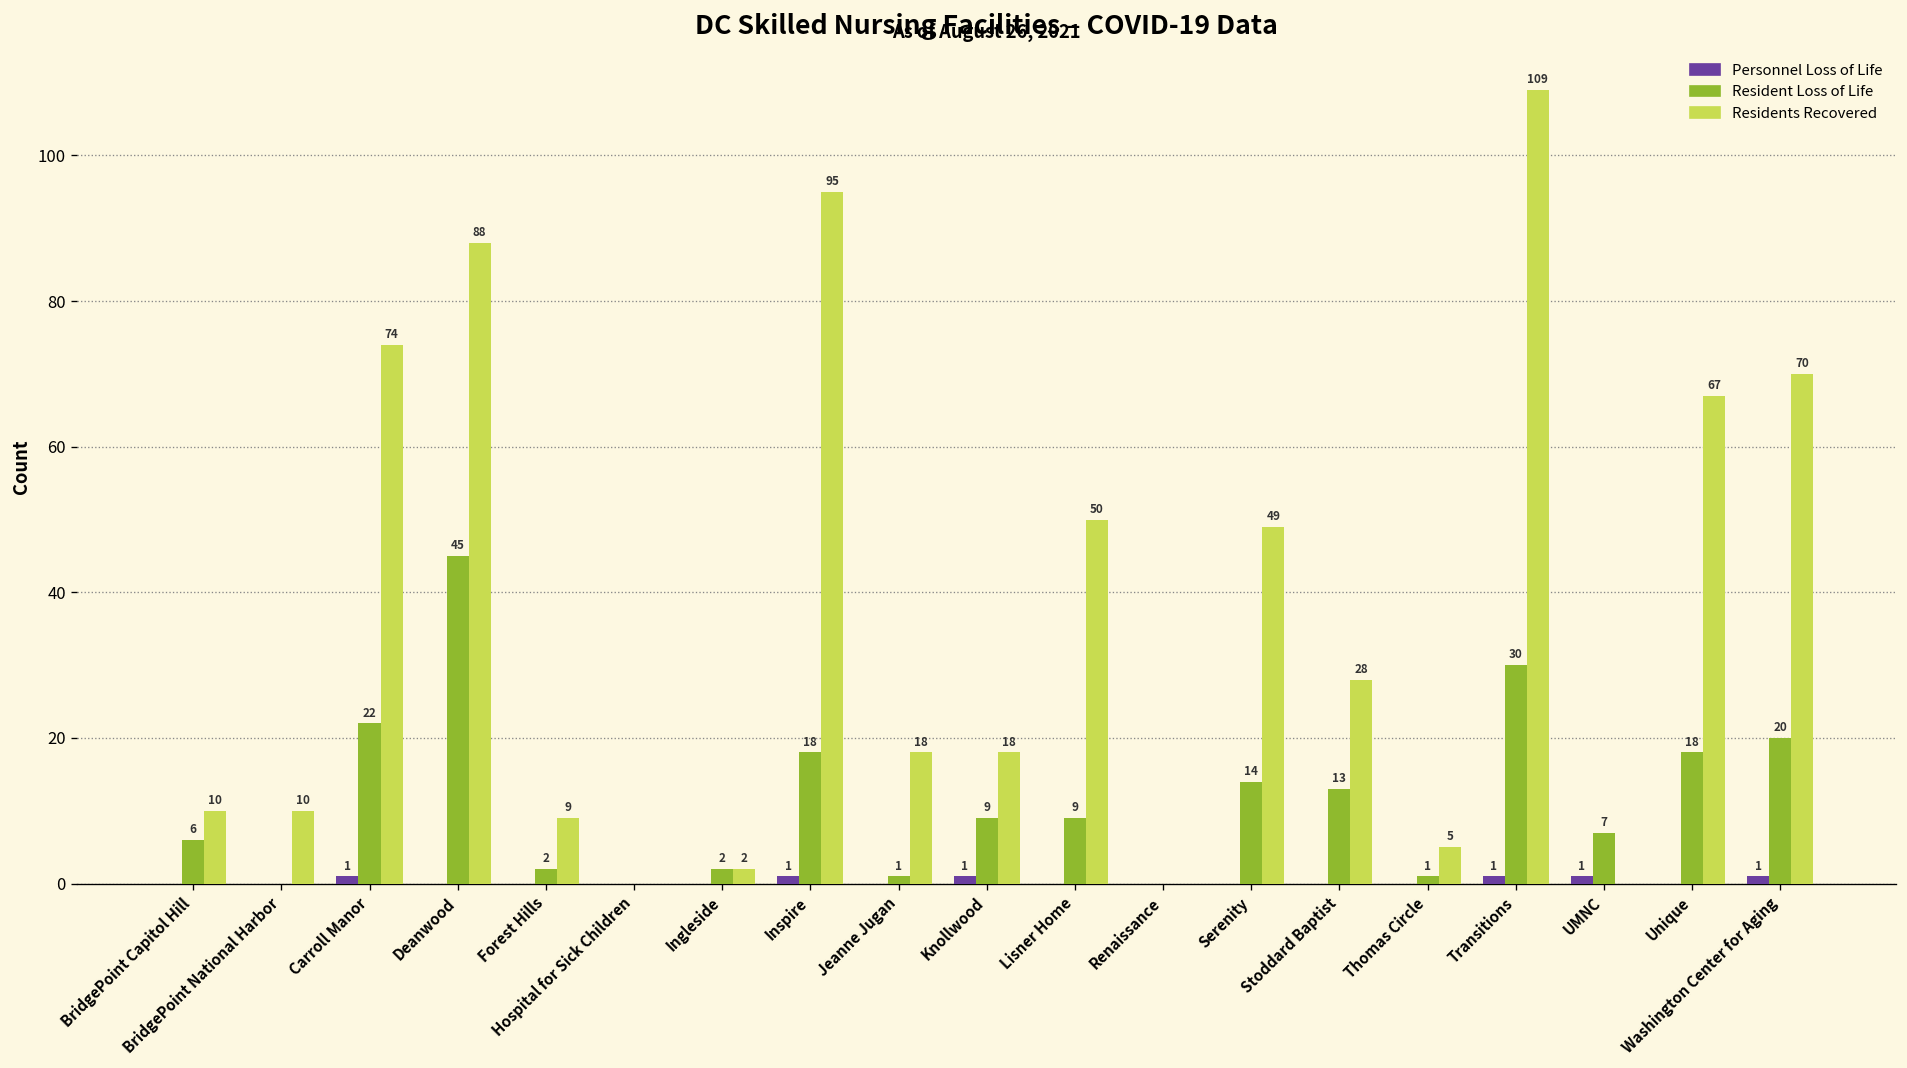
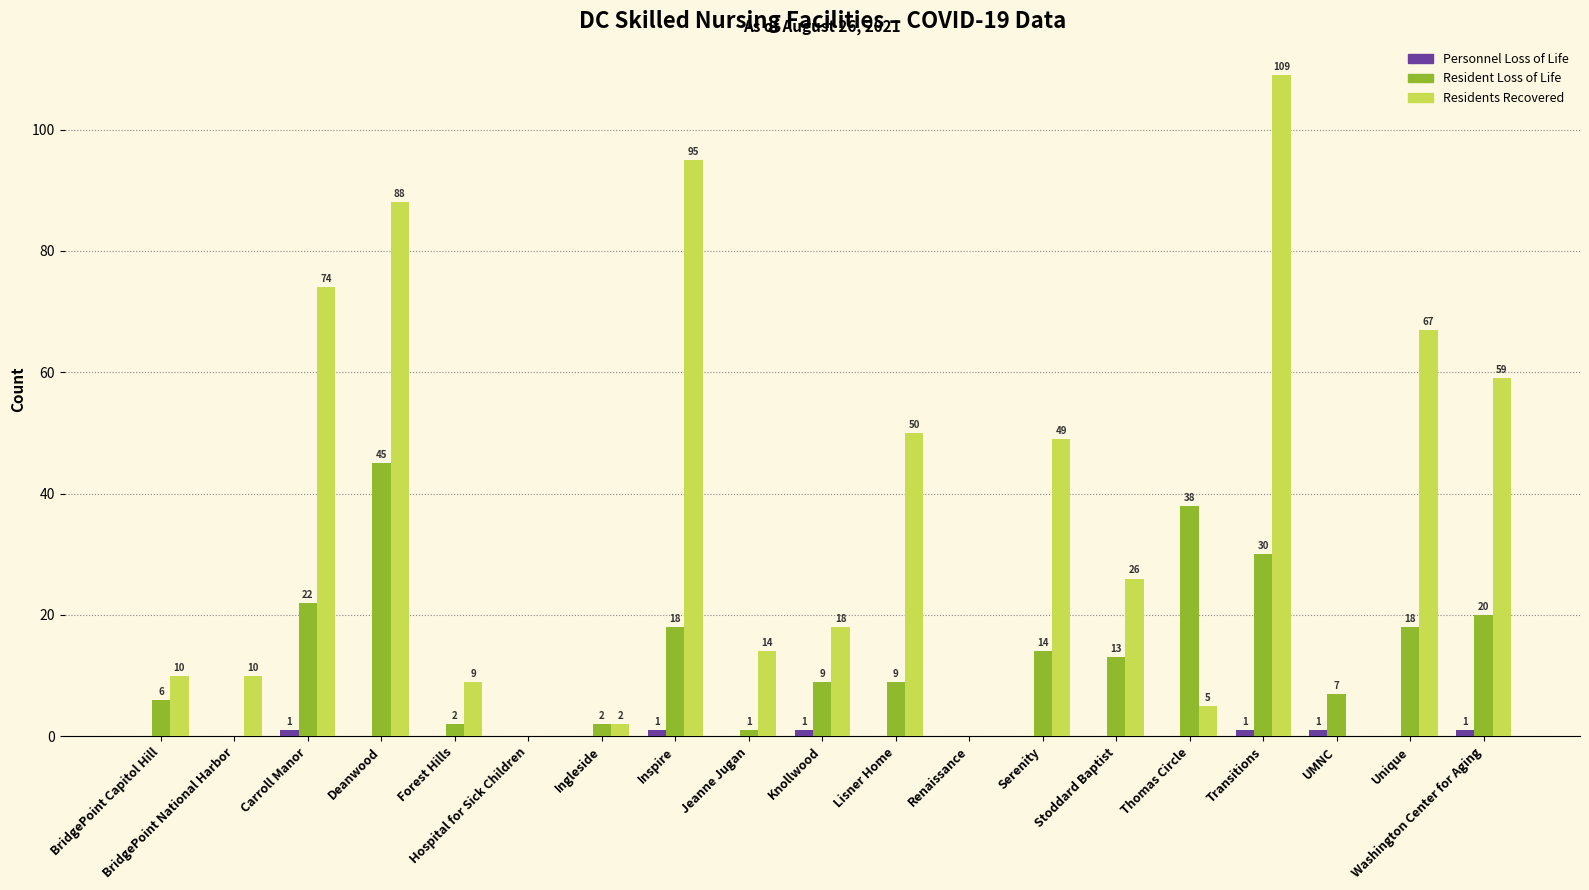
Residents Recovered, Jeanne Jugan: 18 -> 14
Residents Recovered, Stoddard Baptist: 28 -> 26
Resident Loss of Life, Thomas Circle: 1 -> 38
Residents Recovered, Washington Center for Aging: 70 -> 59
